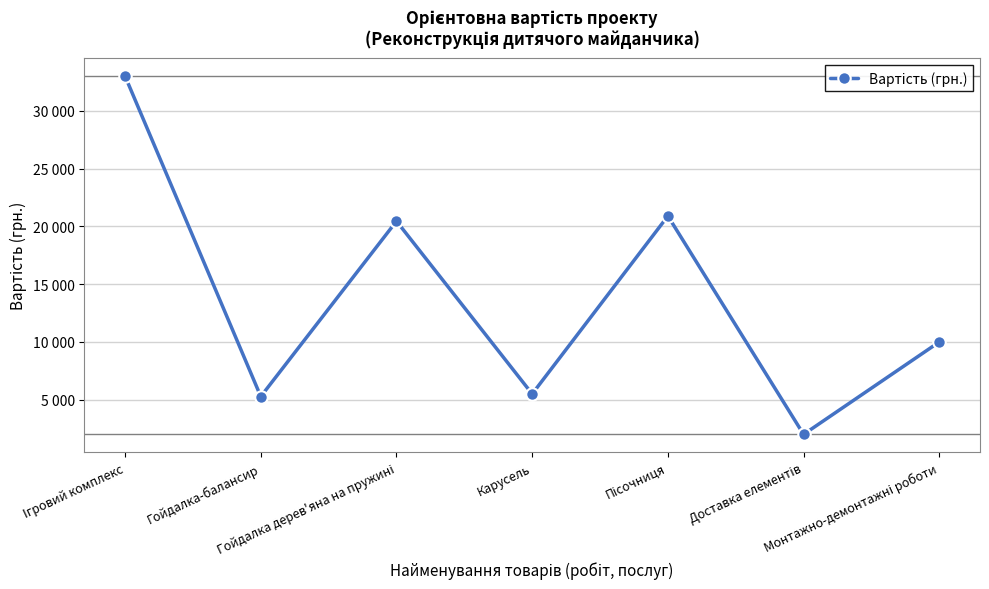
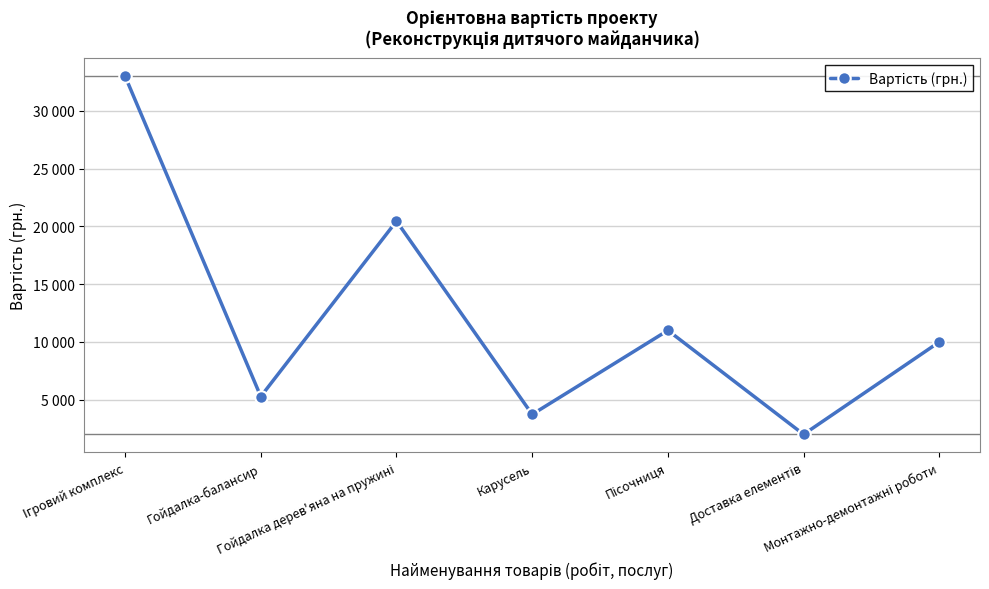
Карусель: 5500 -> 3700
Пісочниця: 20900 -> 11000
